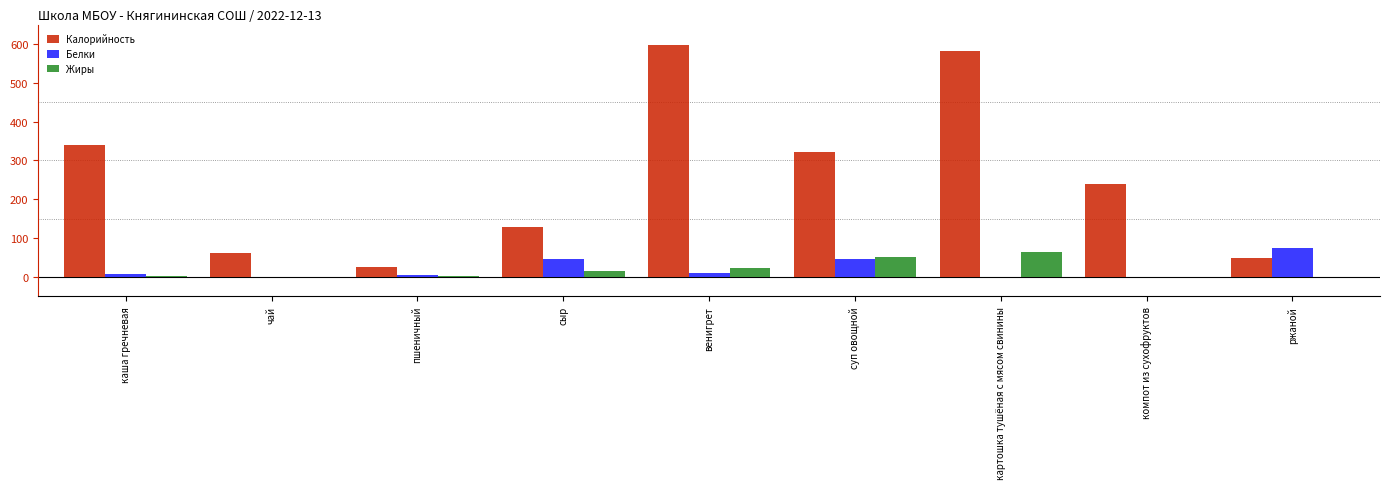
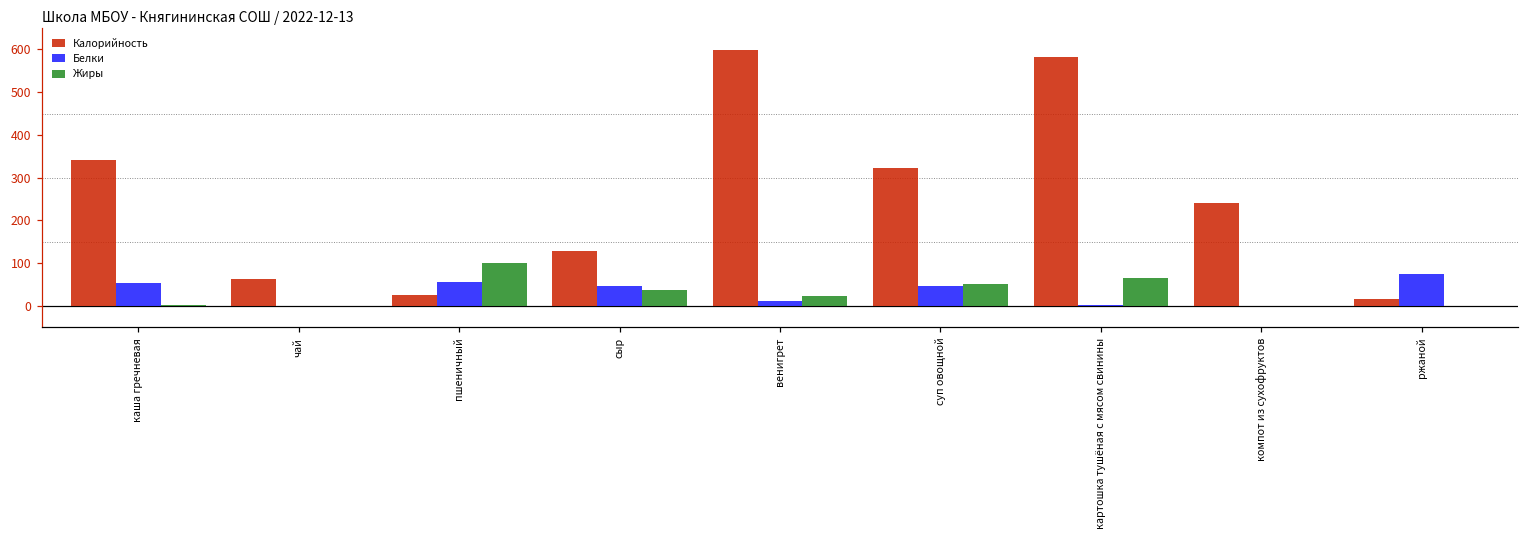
Белки, каша гречневая: 10 -> 50
Белки, пшеничный: 0 -> 60
Жиры, пшеничный: 0 -> 100
Жиры, сыр: 20 -> 40
Калорийность, ржаной: 50 -> 20
